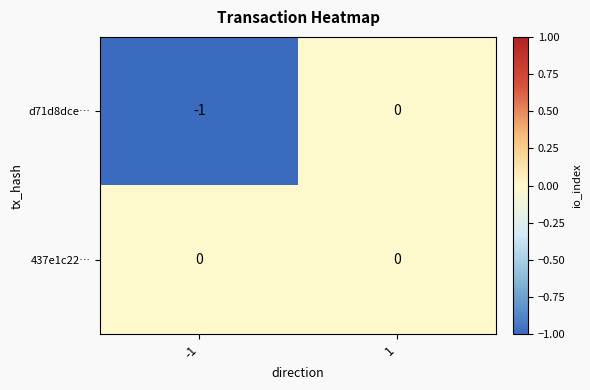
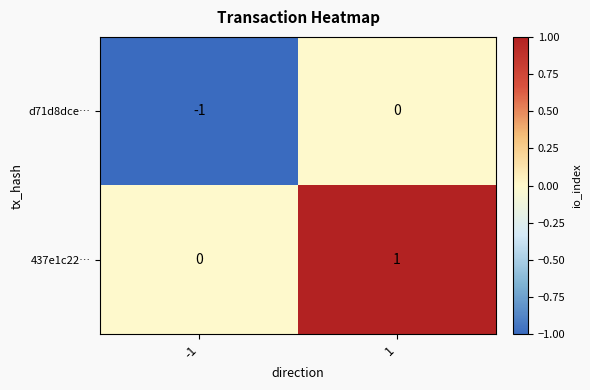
437e1c22…, 1: 0 -> 1
